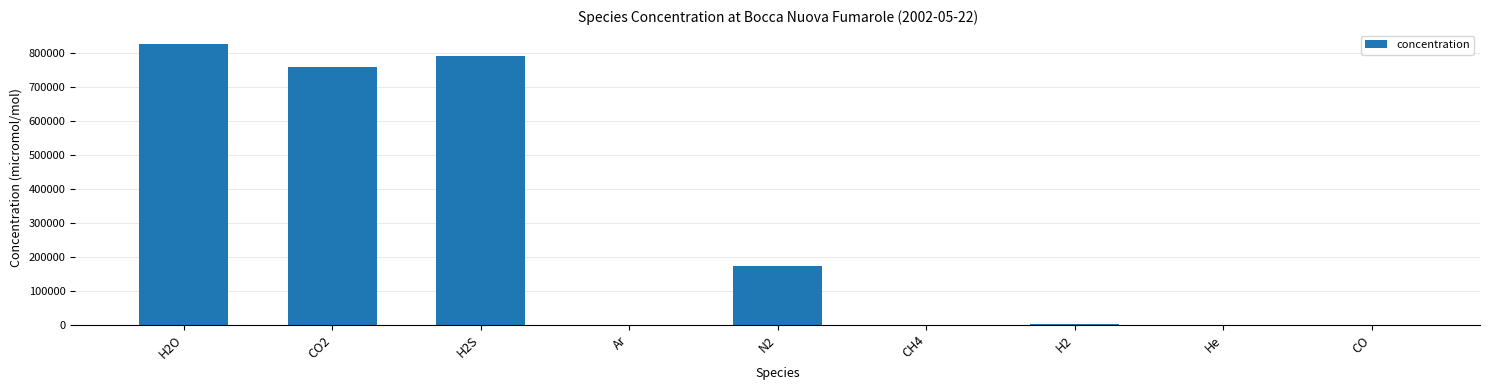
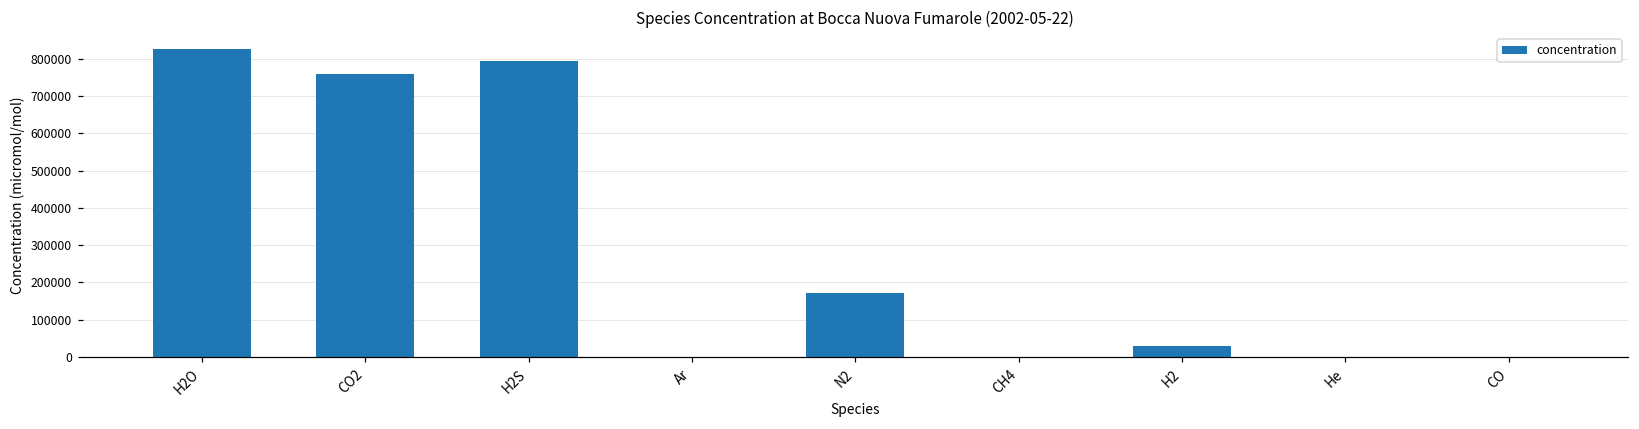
H2: 0 -> 30000
